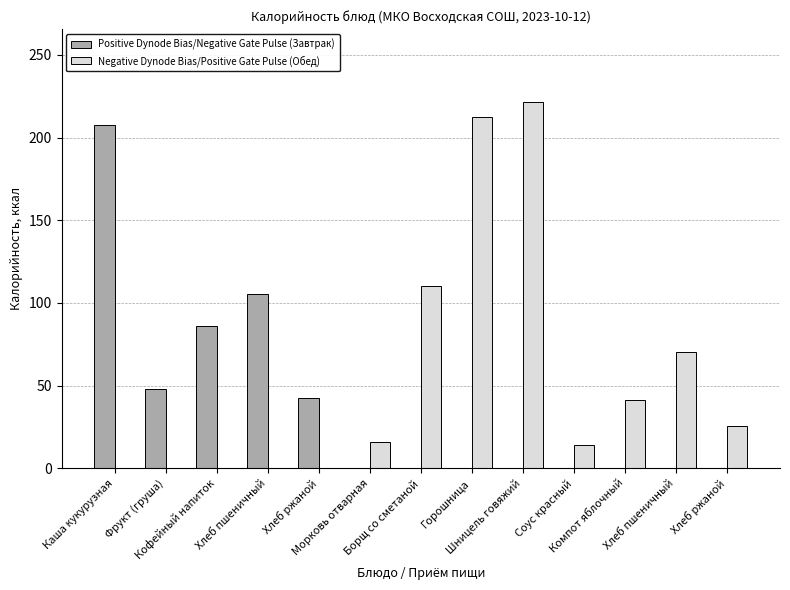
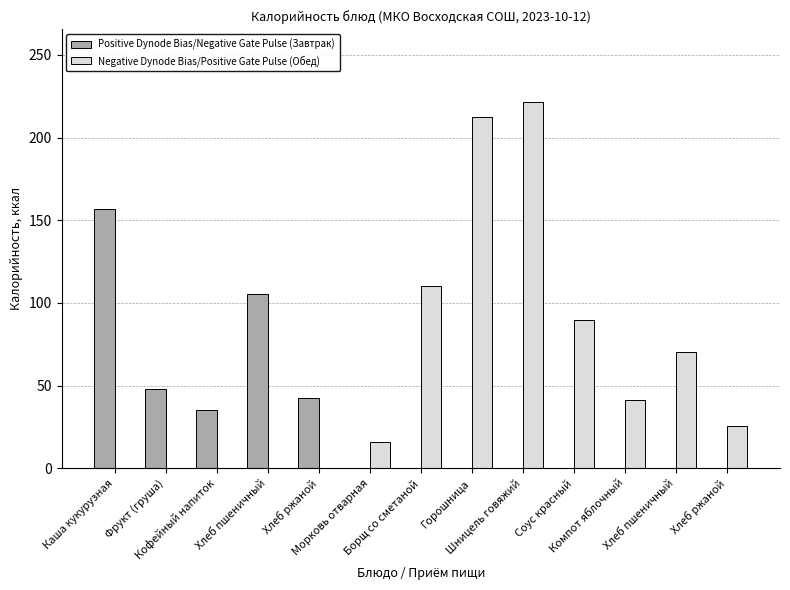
Positive Dynode Bias/Negative Gate Pulse (Завтрак), Каша кукурузная: 208 -> 157
Positive Dynode Bias/Negative Gate Pulse (Завтрак), Кофейный напиток: 86 -> 35
Negative Dynode Bias/Positive Gate Pulse (Обед), Соус красный: 14 -> 90
